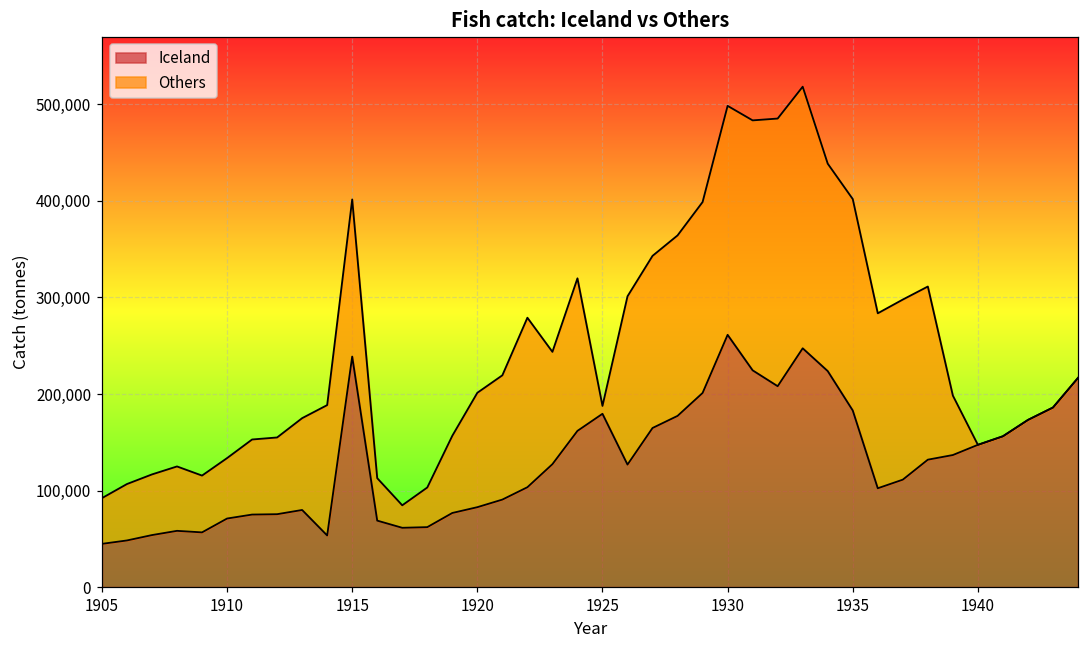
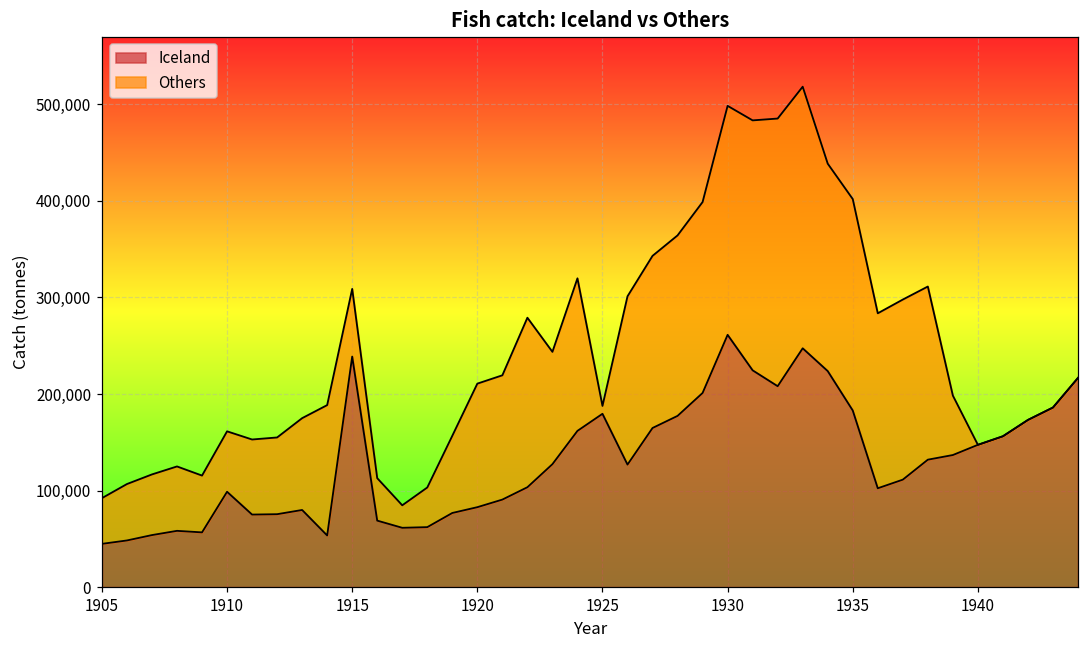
Iceland, 1910: 70,000 -> 100,000
Others, 1915: 160,000 -> 70,000
Others, 1920: 120,000 -> 130,000
